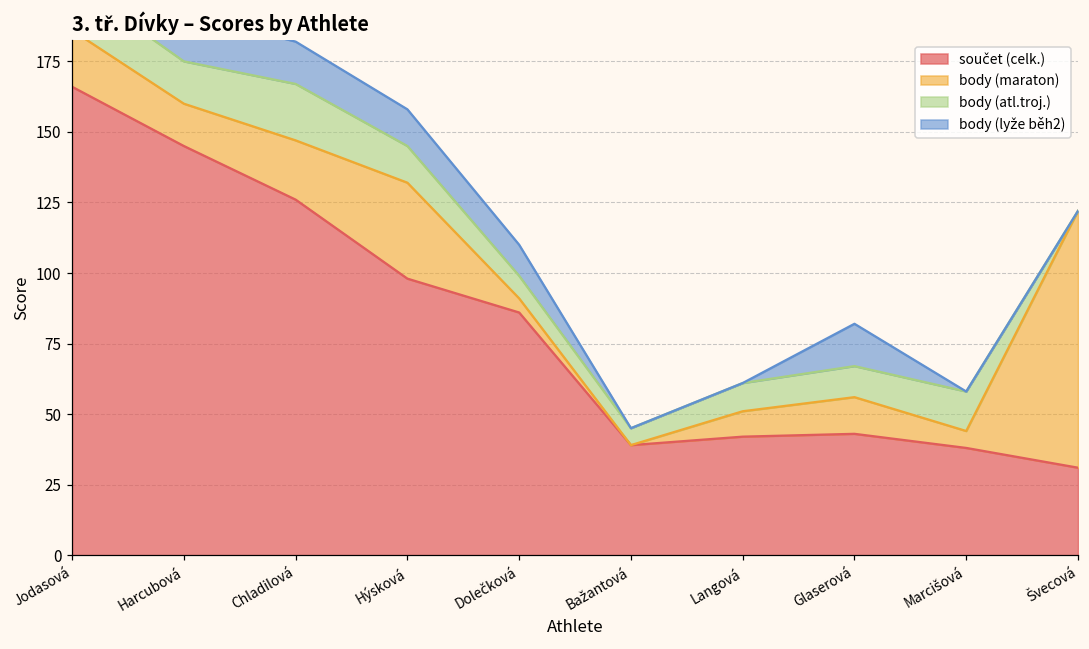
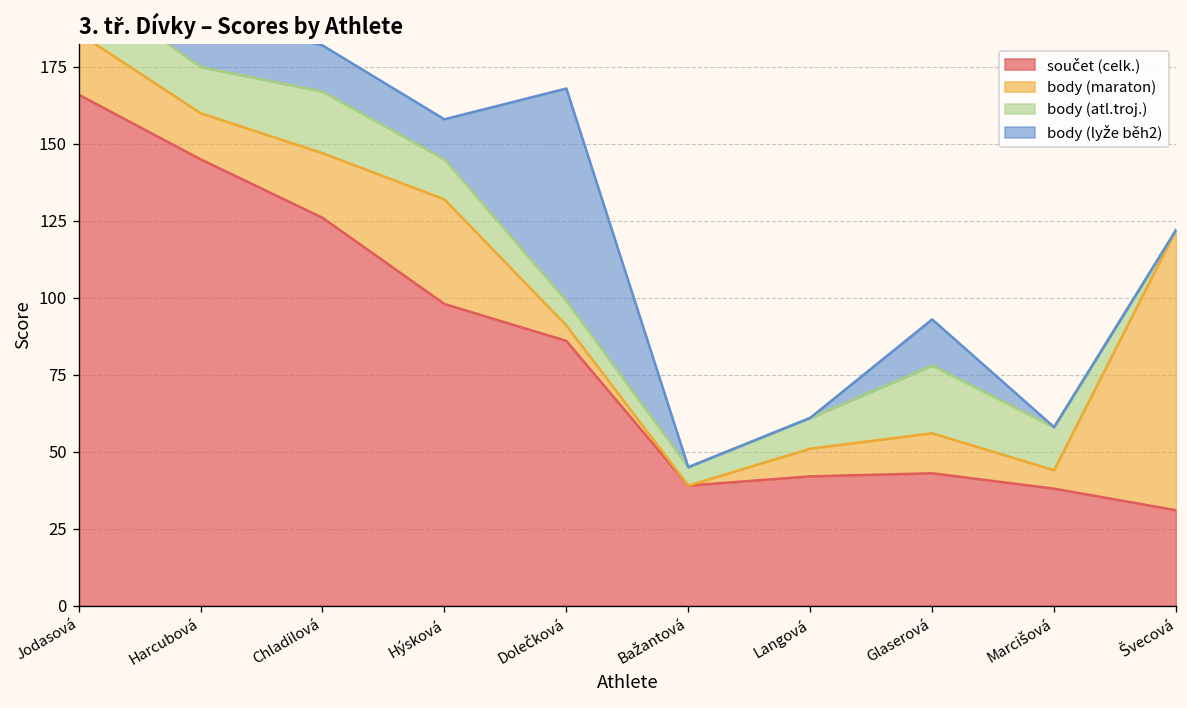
body (lyže běh2), Dolečková: 11 -> 69
body (atl.troj.), Glaserová: 11 -> 22
